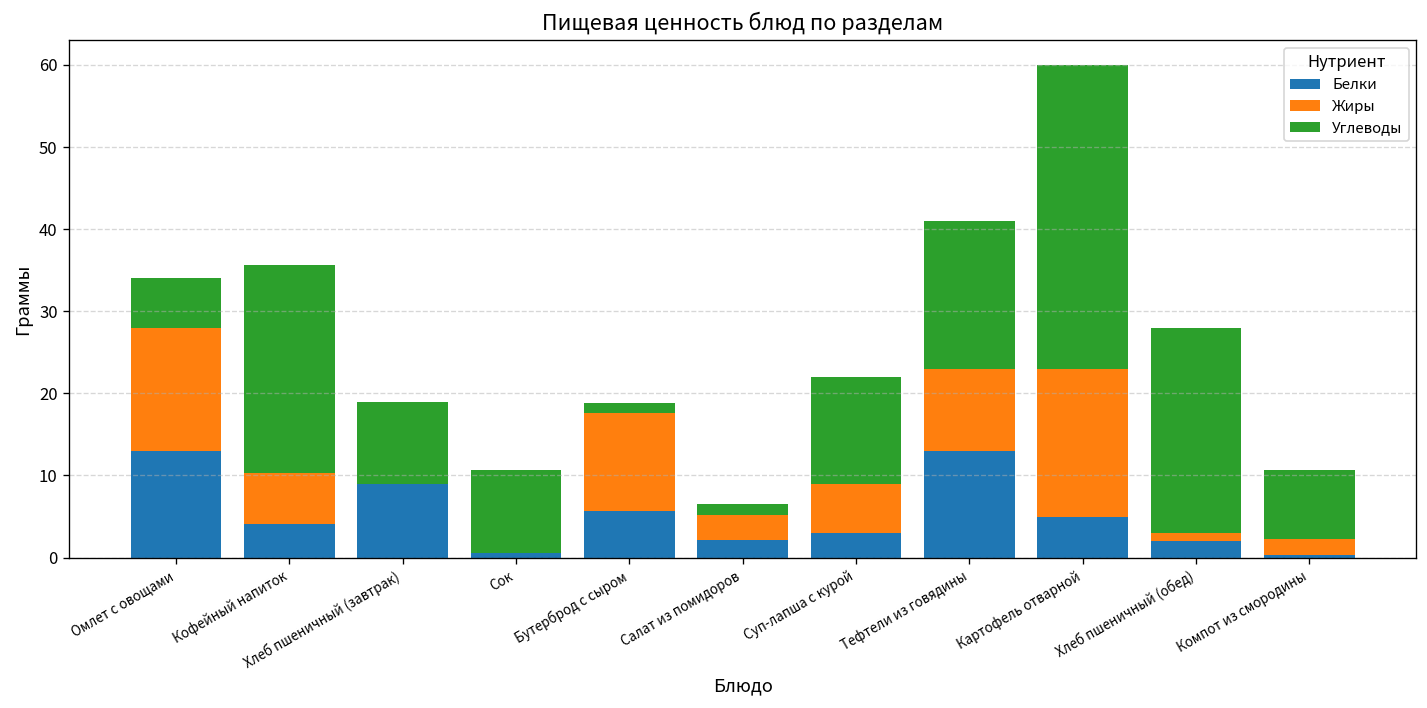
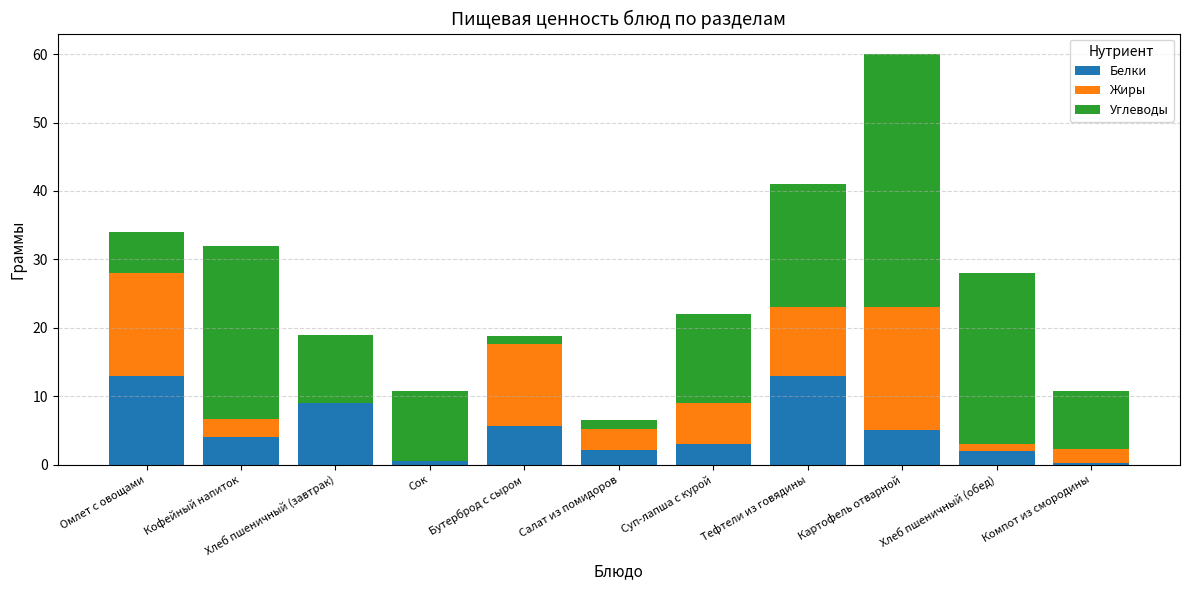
Жиры, Кофейный напиток: 6 -> 3
